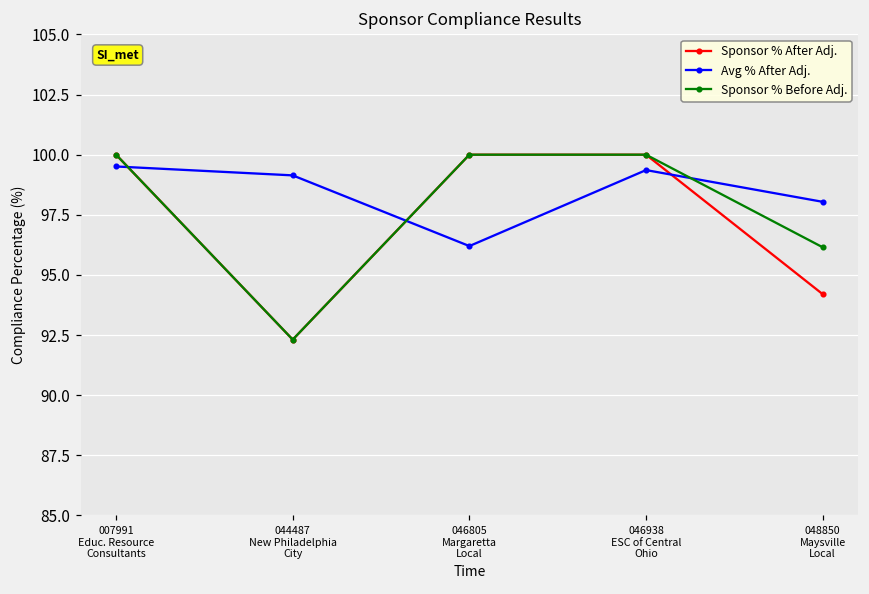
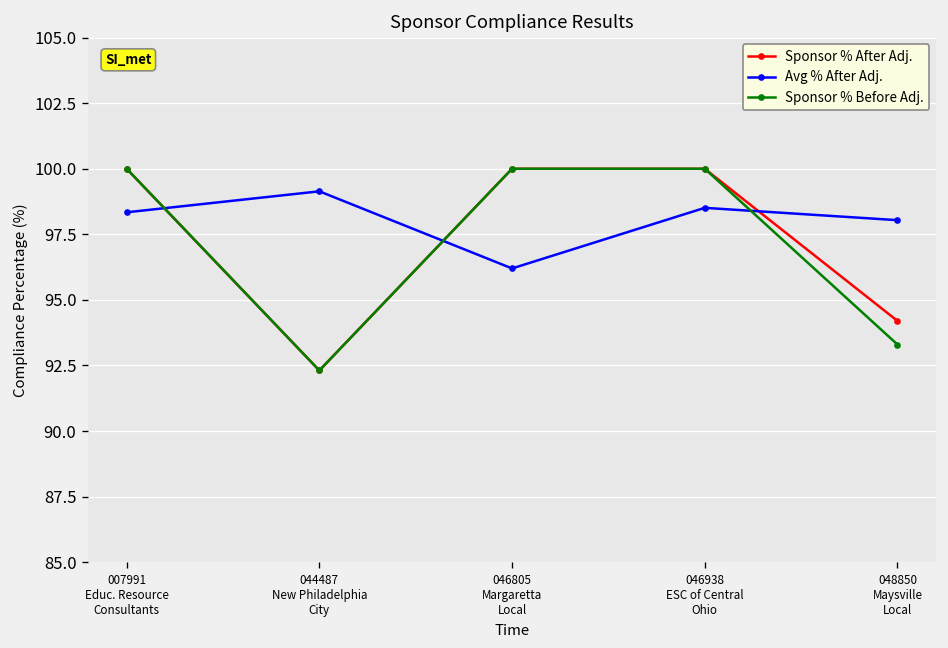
Avg % After Adj., 007991 Educ. Resource Consultants: 99.5 -> 98.3
Avg % After Adj., 046938 ESC of Central Ohio: 99.4 -> 98.5
Sponsor % Before Adj., 048850 Maysville Local: 96.2 -> 93.3
